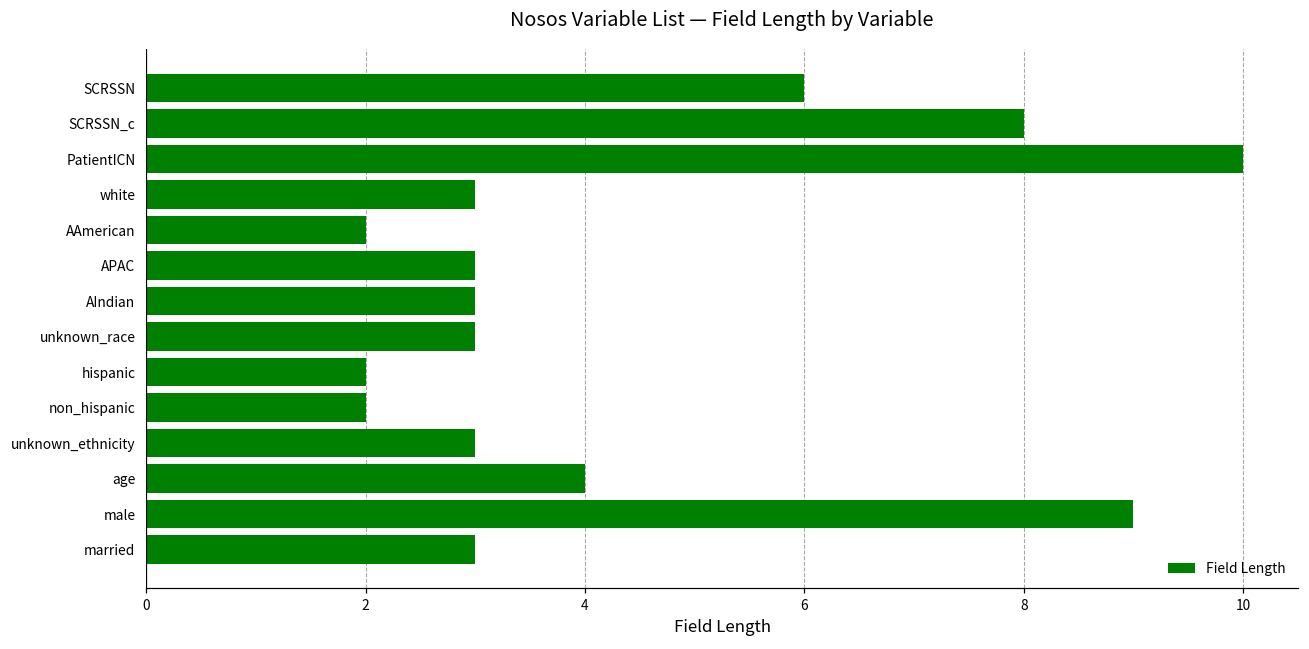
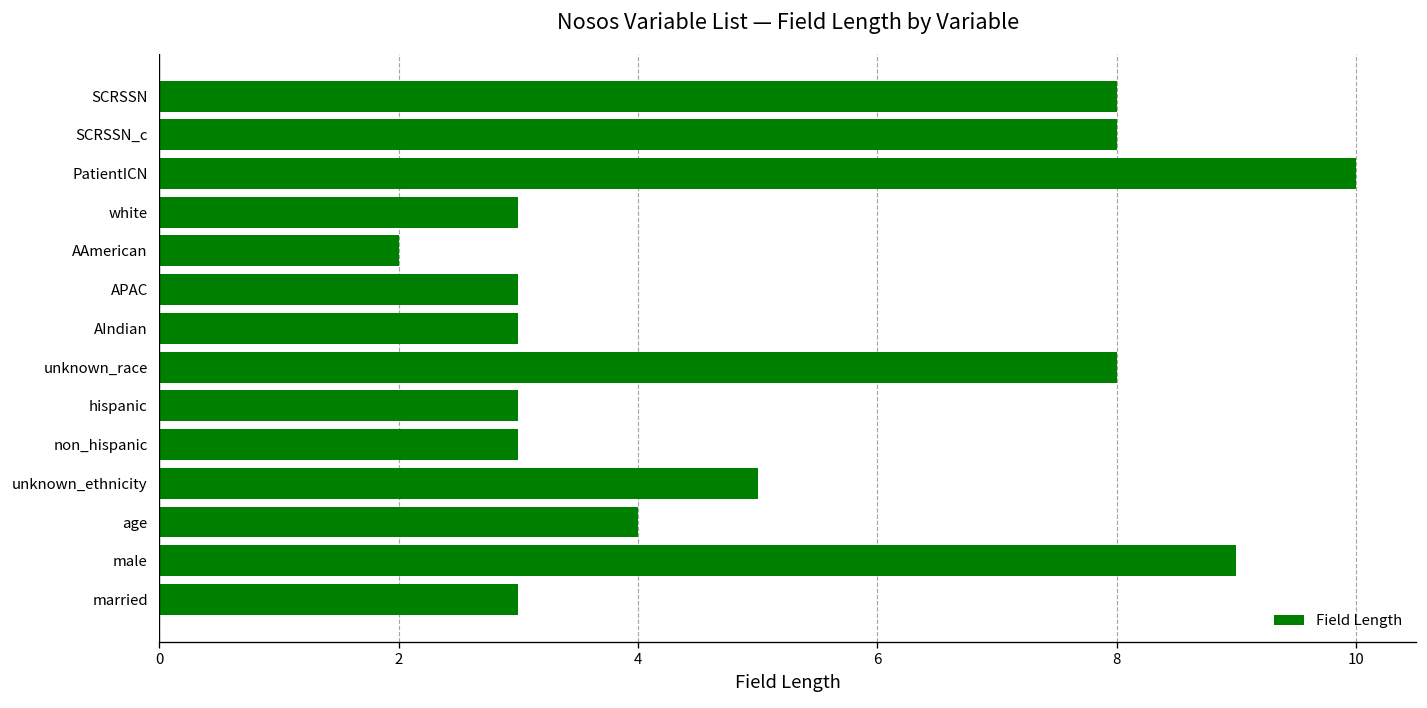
SCRSSN: 6 -> 8
unknown_race: 3 -> 8
hispanic: 2 -> 3
non_hispanic: 2 -> 3
unknown_ethnicity: 3 -> 5
